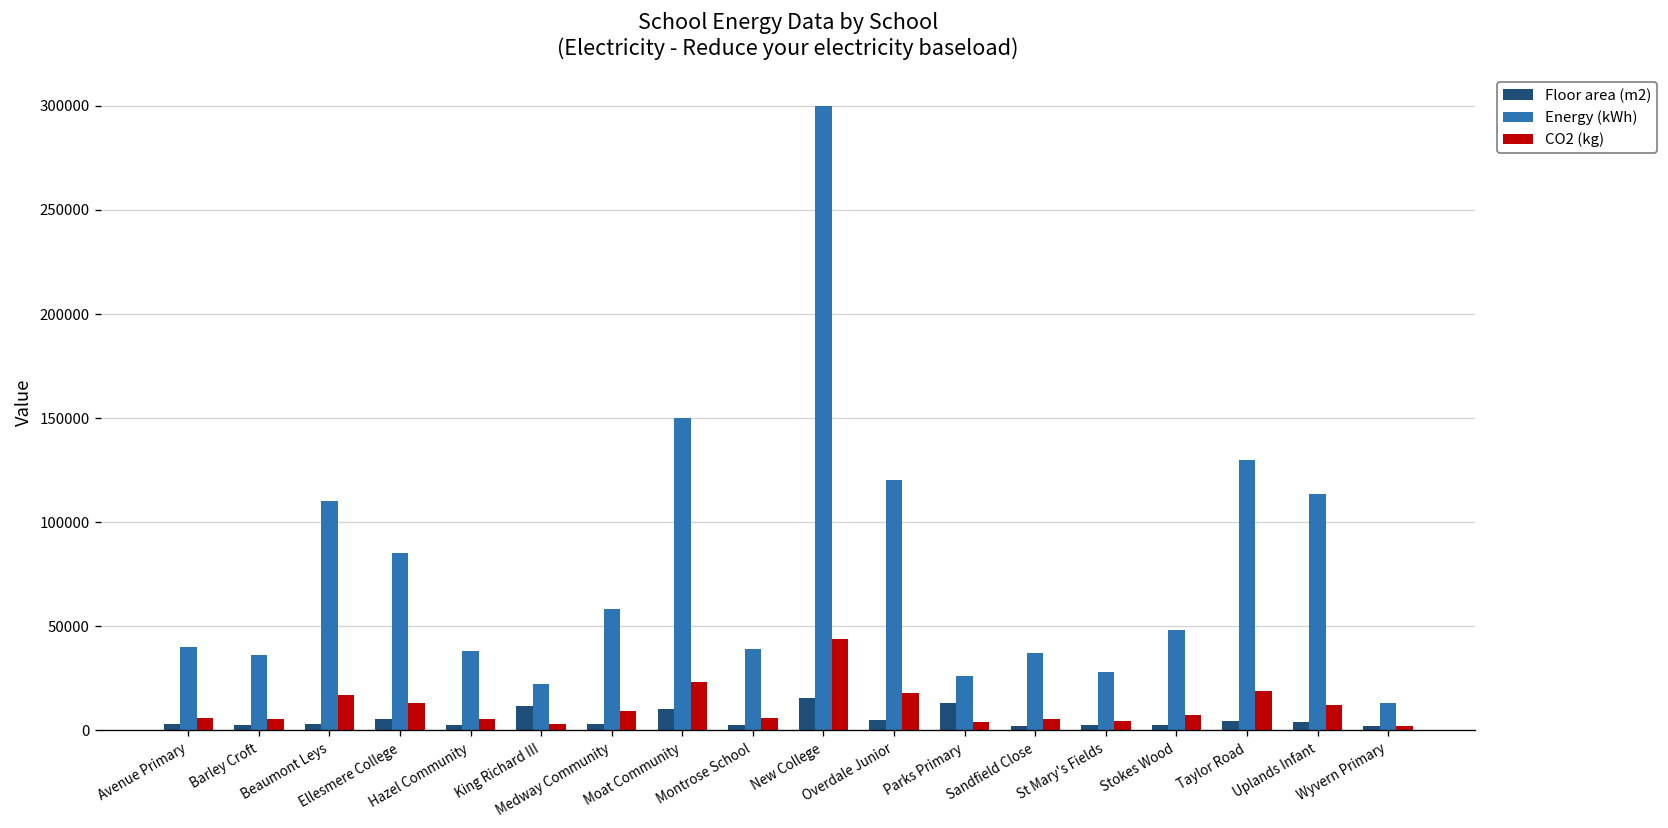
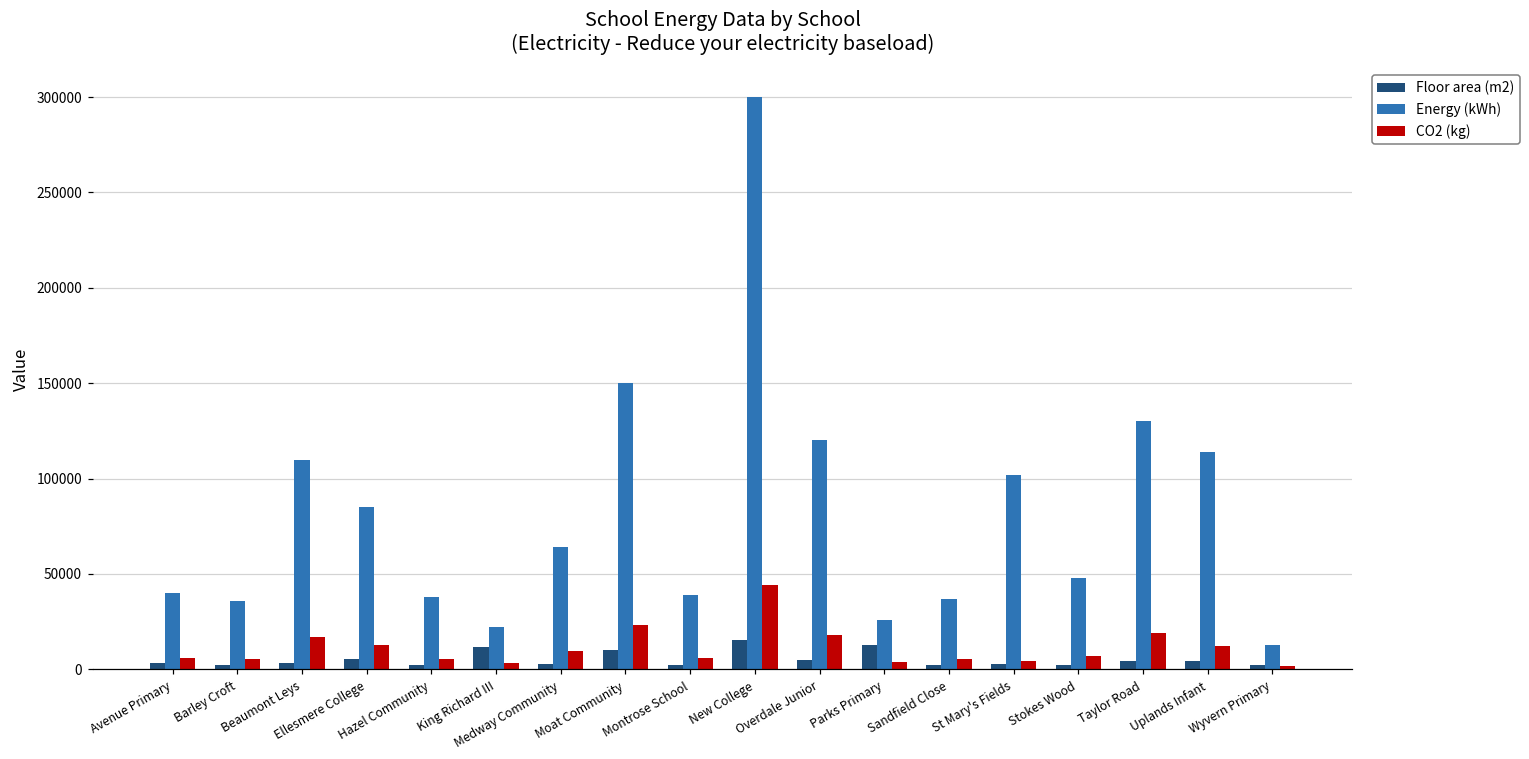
Energy (kWh), Medway Community: 58000 -> 64000
Energy (kWh), St Mary's Fields: 28000 -> 102000
